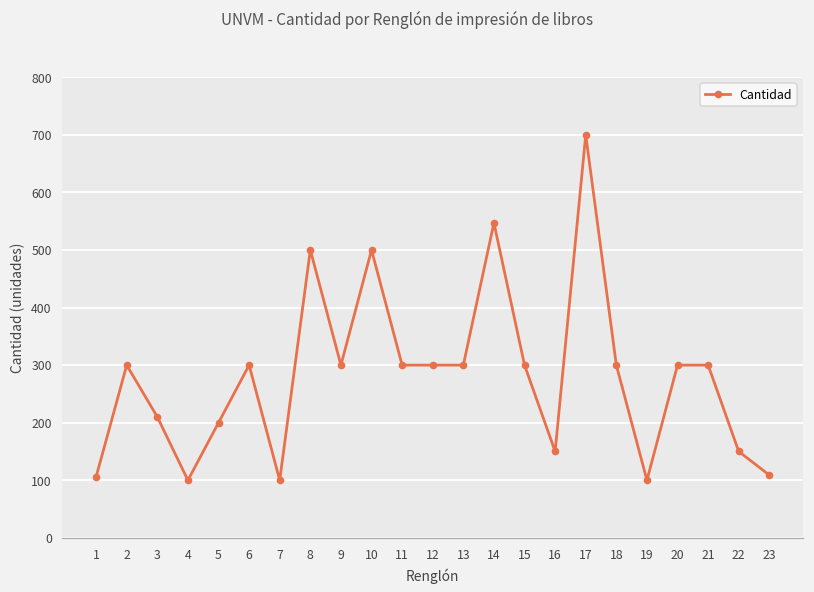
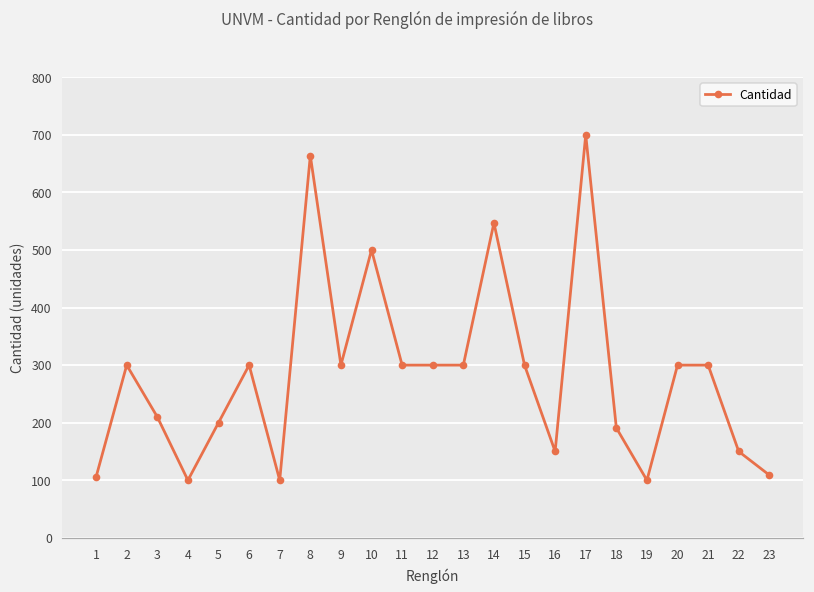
8: 500 -> 660
18: 300 -> 190
